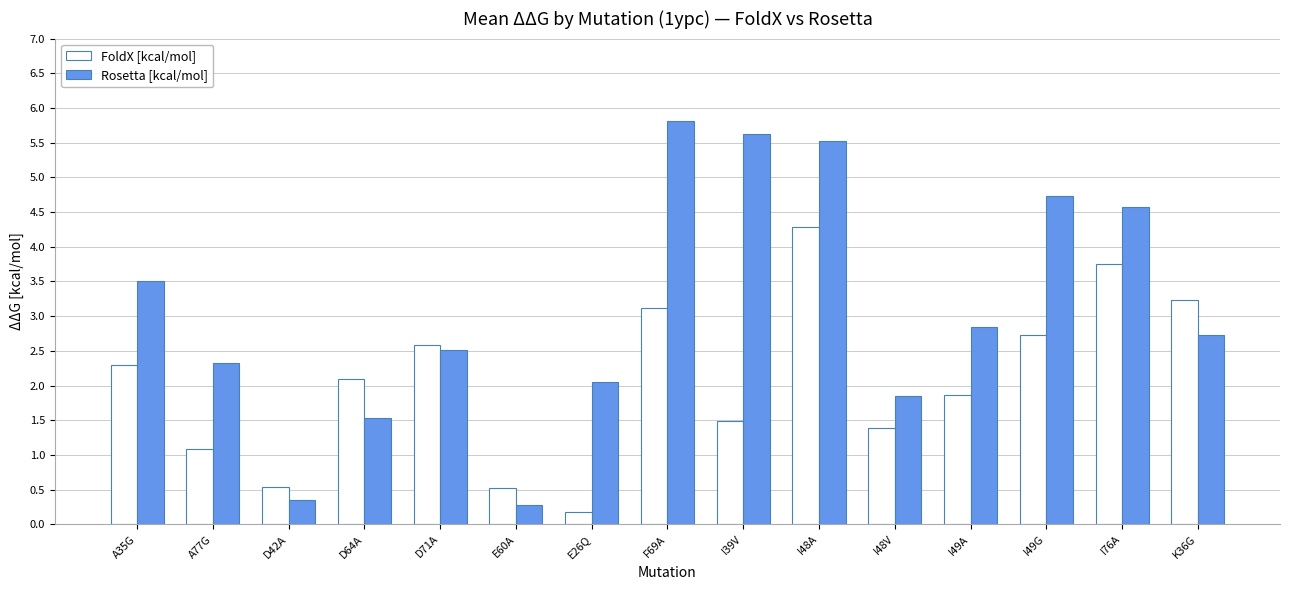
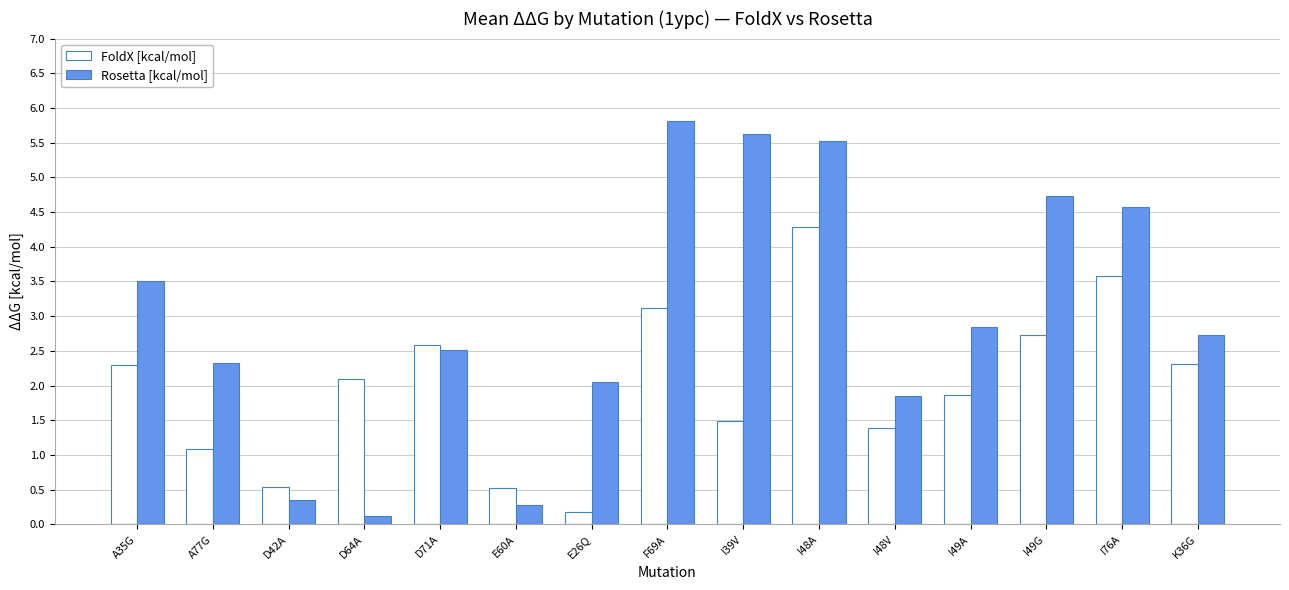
Rosetta [kcal/mol], D64A: 1.5 -> 0.1
FoldX [kcal/mol], I76A: 3.8 -> 3.6
FoldX [kcal/mol], K36G: 3.2 -> 2.3
